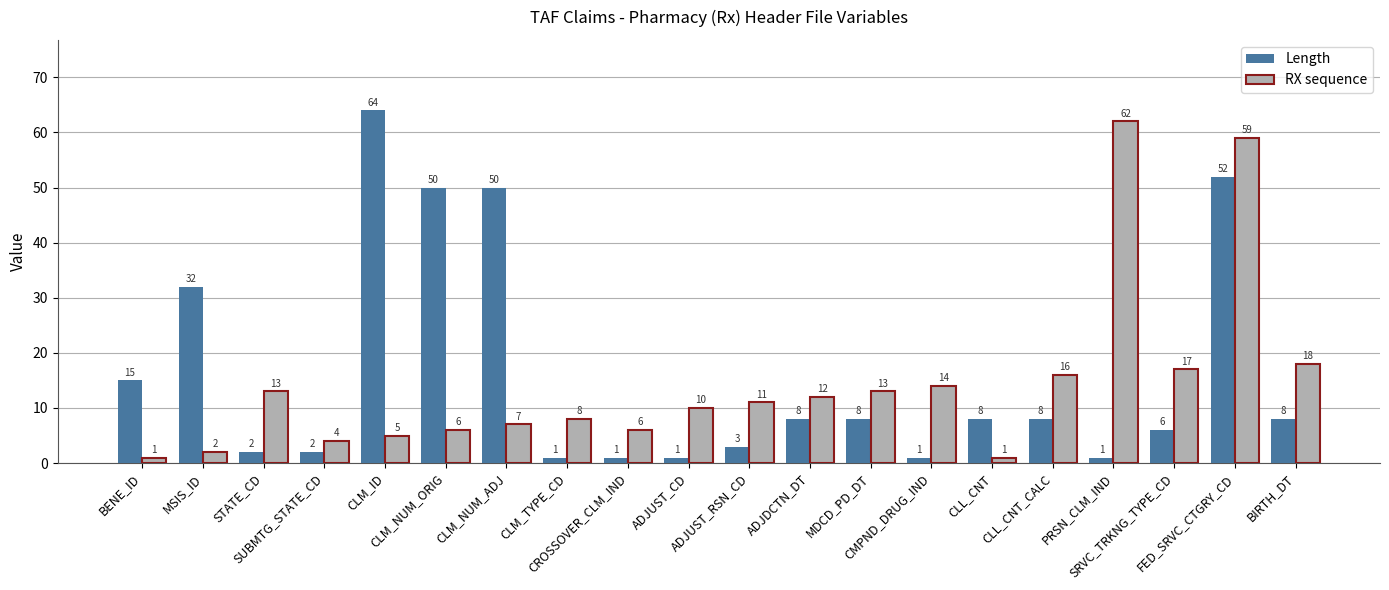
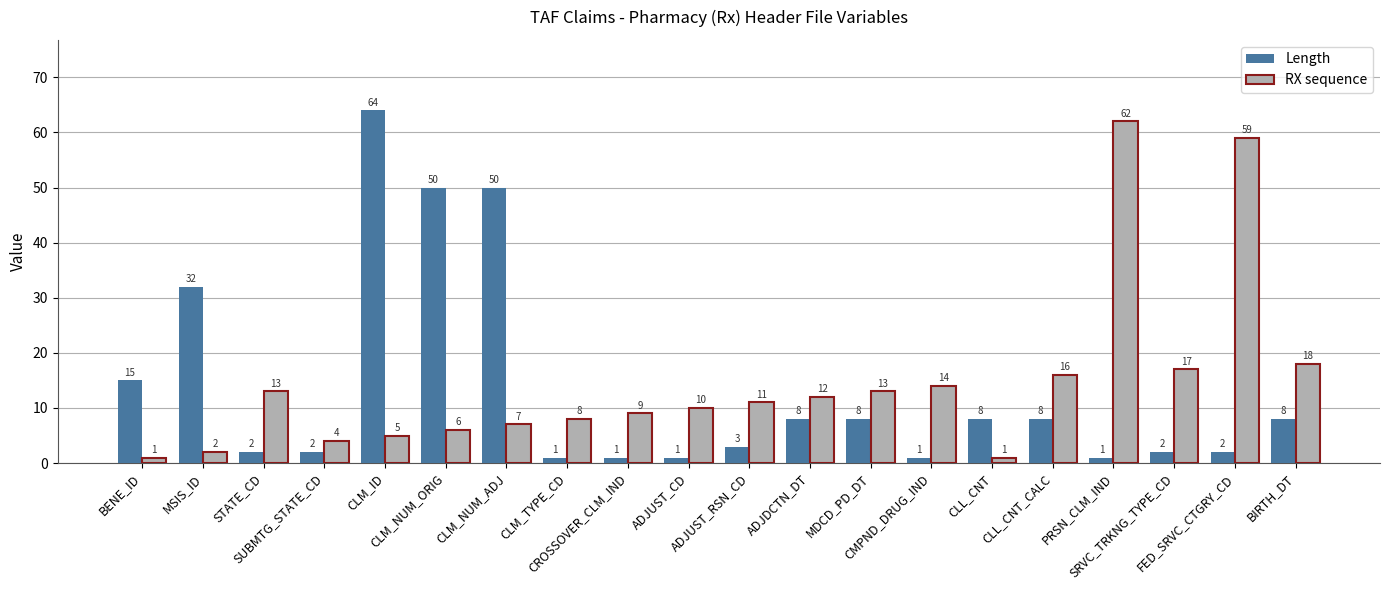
RX sequence, CROSSOVER_CLM_IND: 6 -> 9
Length, SRVC_TRKNG_TYPE_CD: 6 -> 2
Length, FED_SRVC_CTGRY_CD: 52 -> 2
